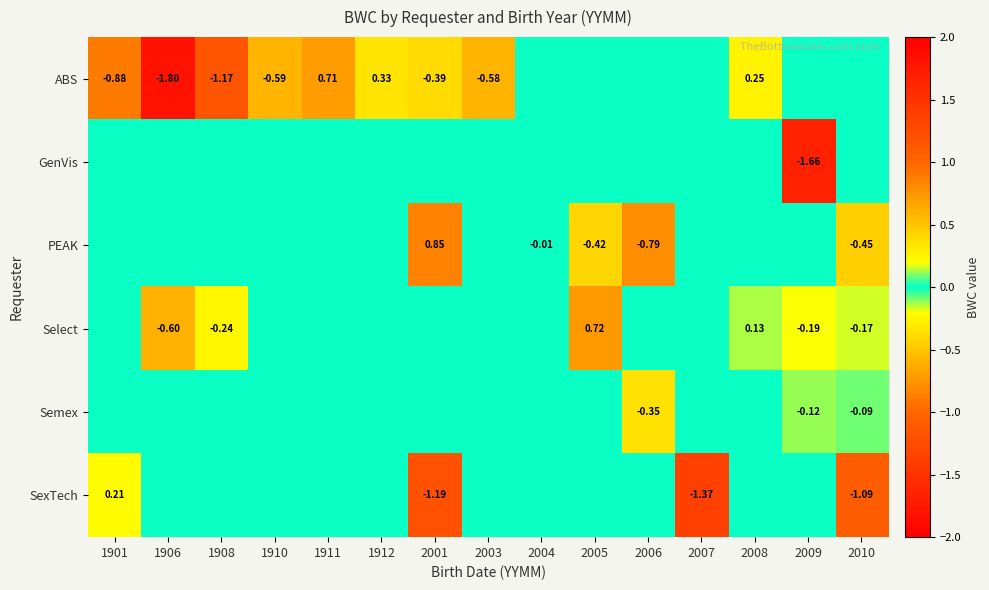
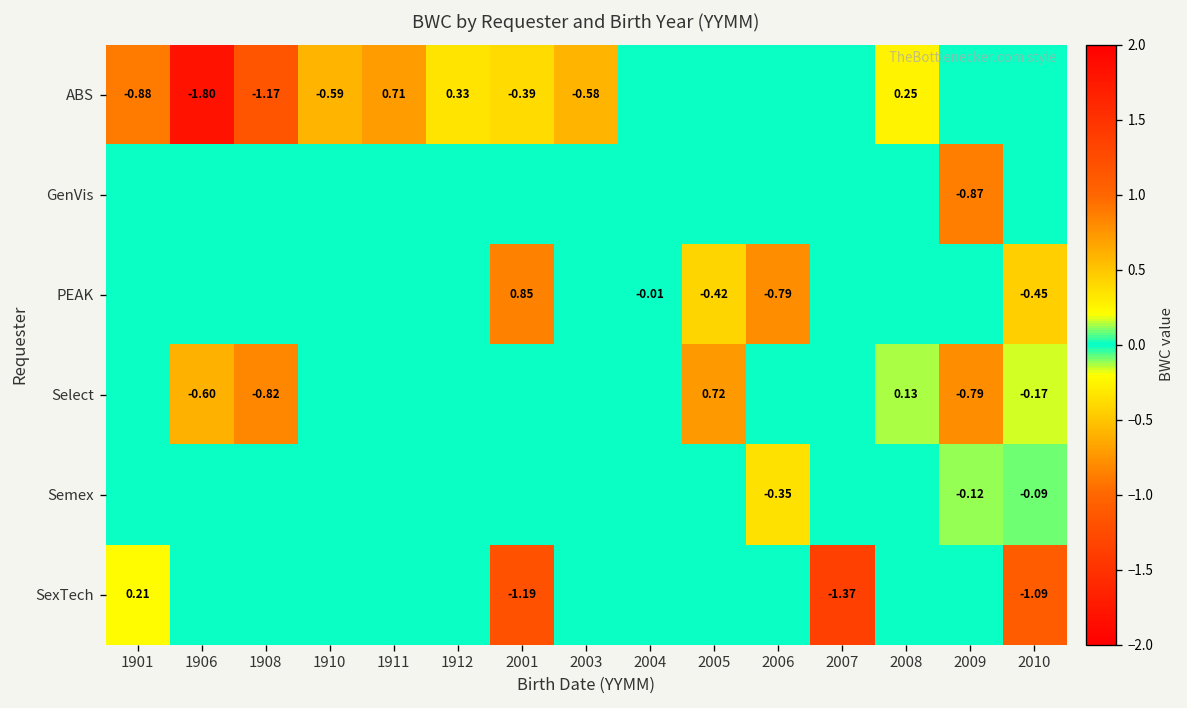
GenVis, 2009: -1.66 -> -0.87
Select, 1908: -0.24 -> -0.82
Select, 2009: -0.19 -> -0.79
